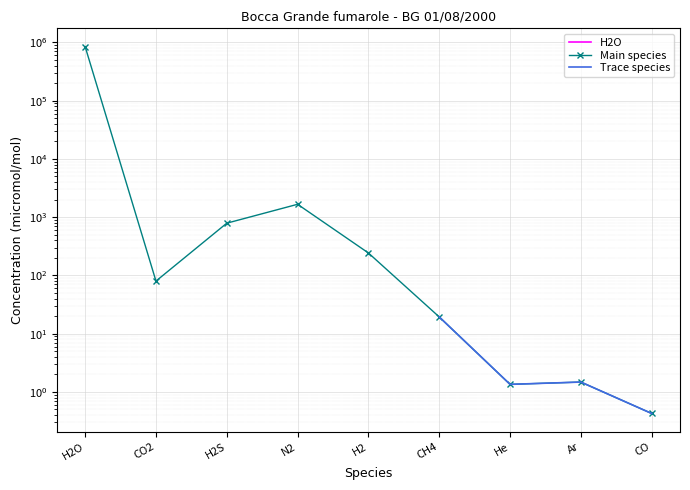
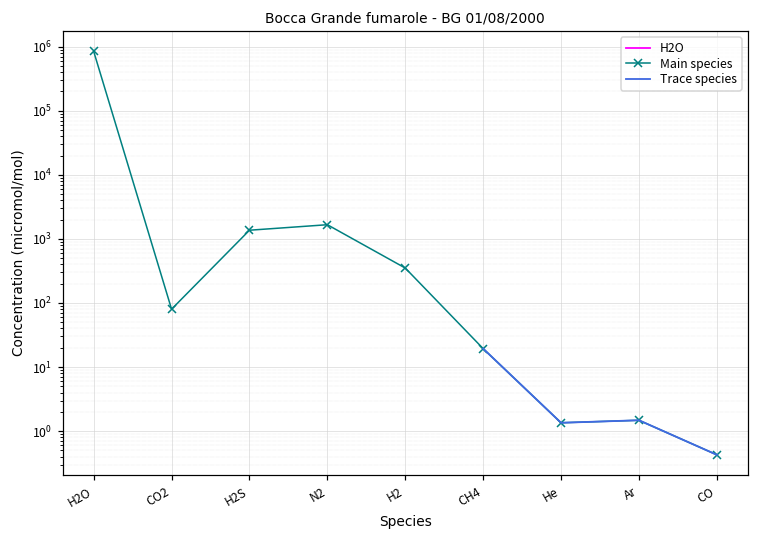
Main species, H2S: 800 -> 1400
Main species, H2: 240 -> 400
